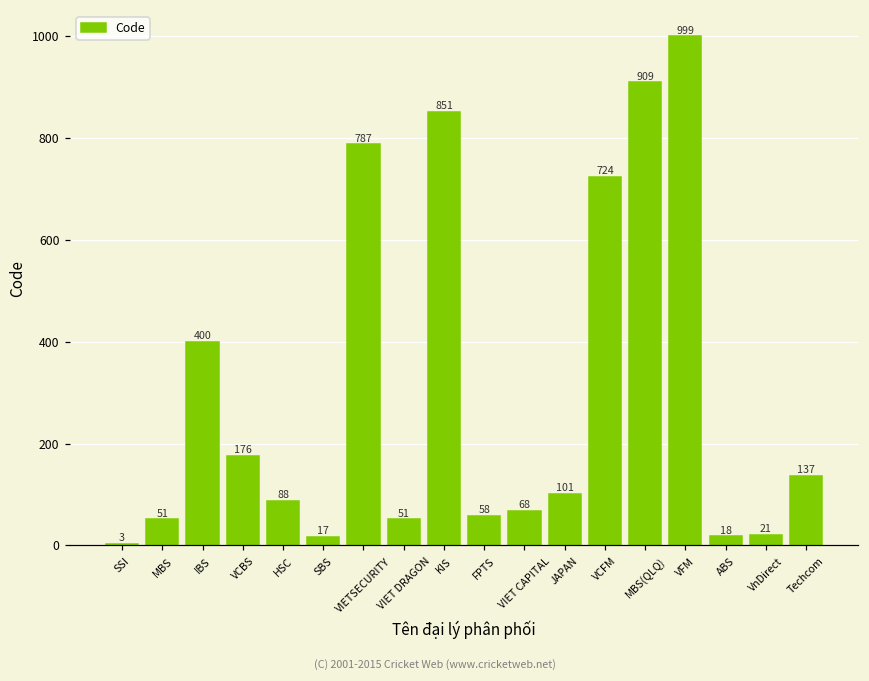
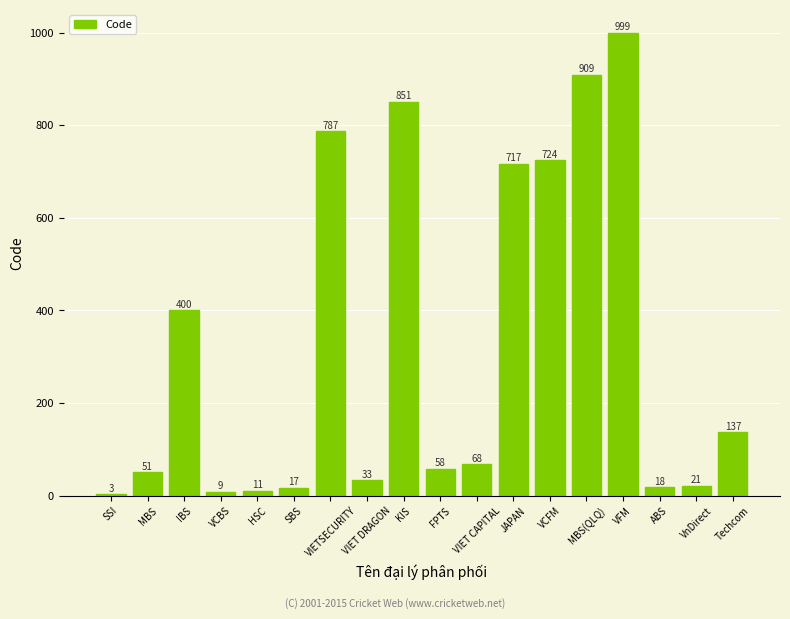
VCBS: 176 -> 9
HSC: 88 -> 11
VIET DRAGON: 51 -> 33
JAPAN: 101 -> 717
